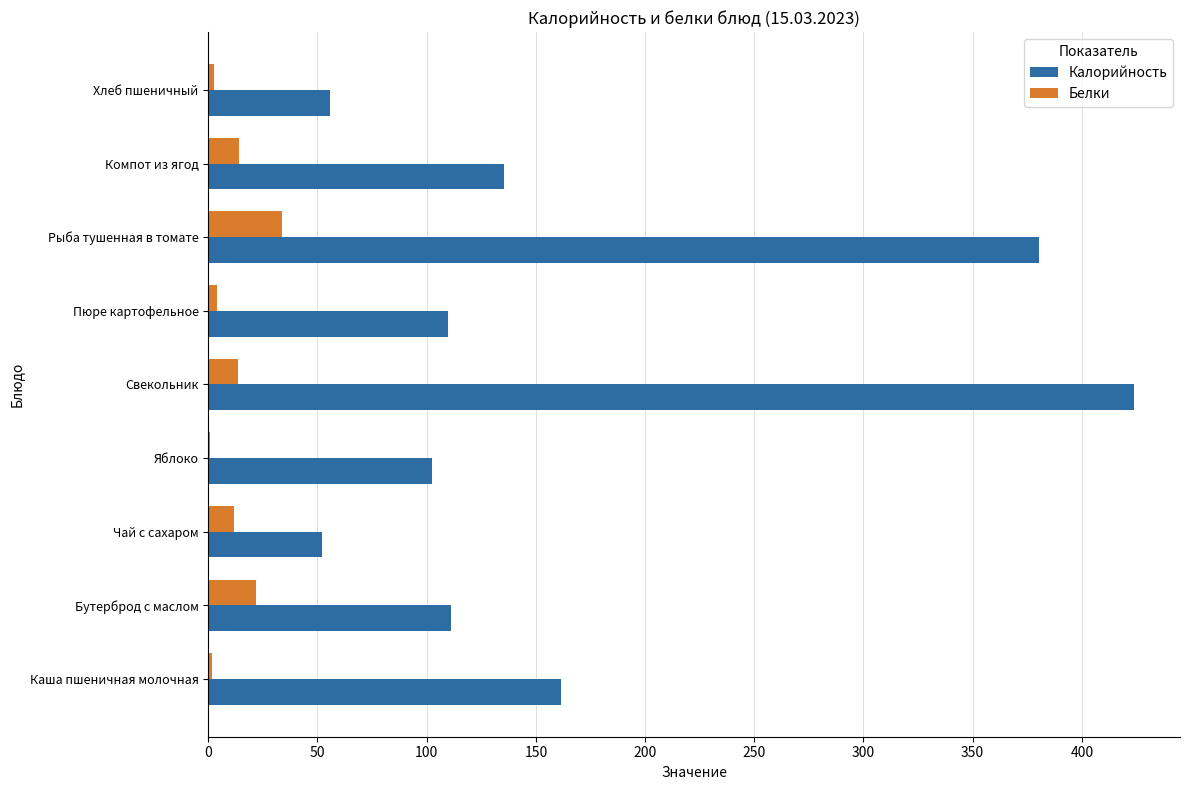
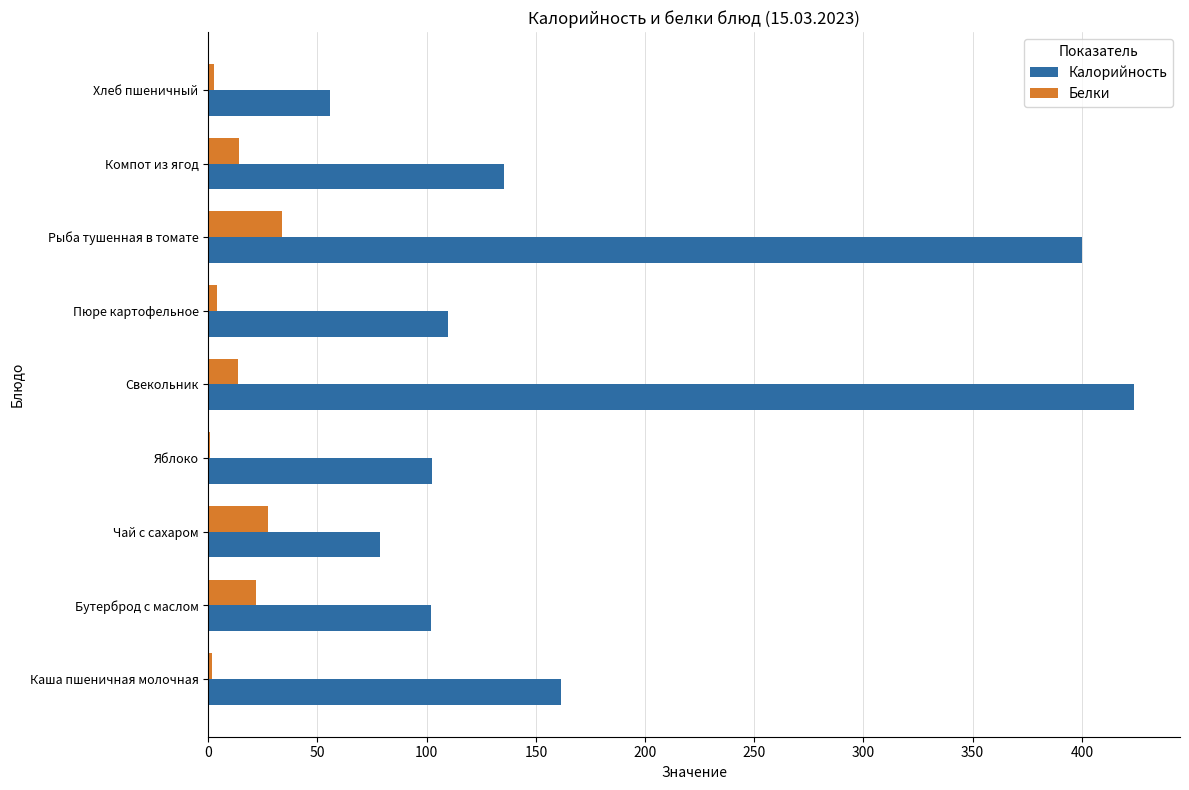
Калорийность, Рыба тушенная в томате: 380 -> 400
Белки, Чай с сахаром: 12 -> 27
Калорийность, Чай с сахаром: 52 -> 79
Калорийность, Бутерброд с маслом: 111 -> 102
